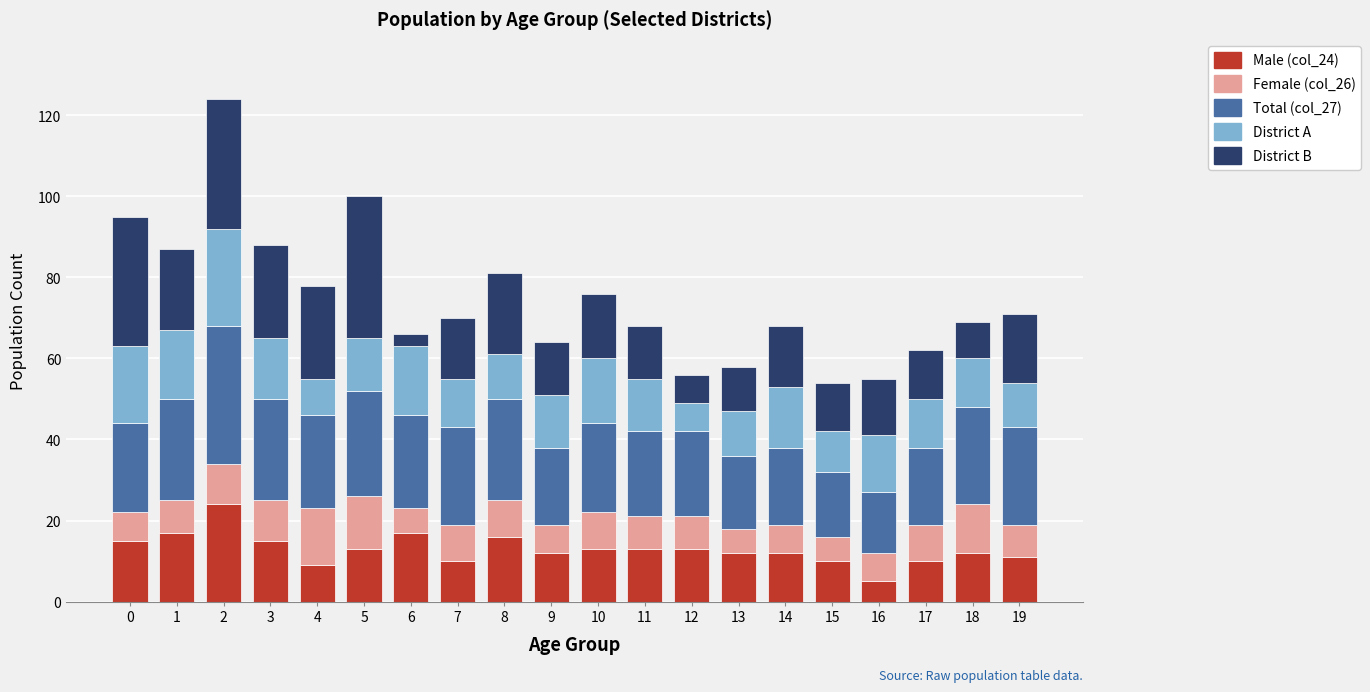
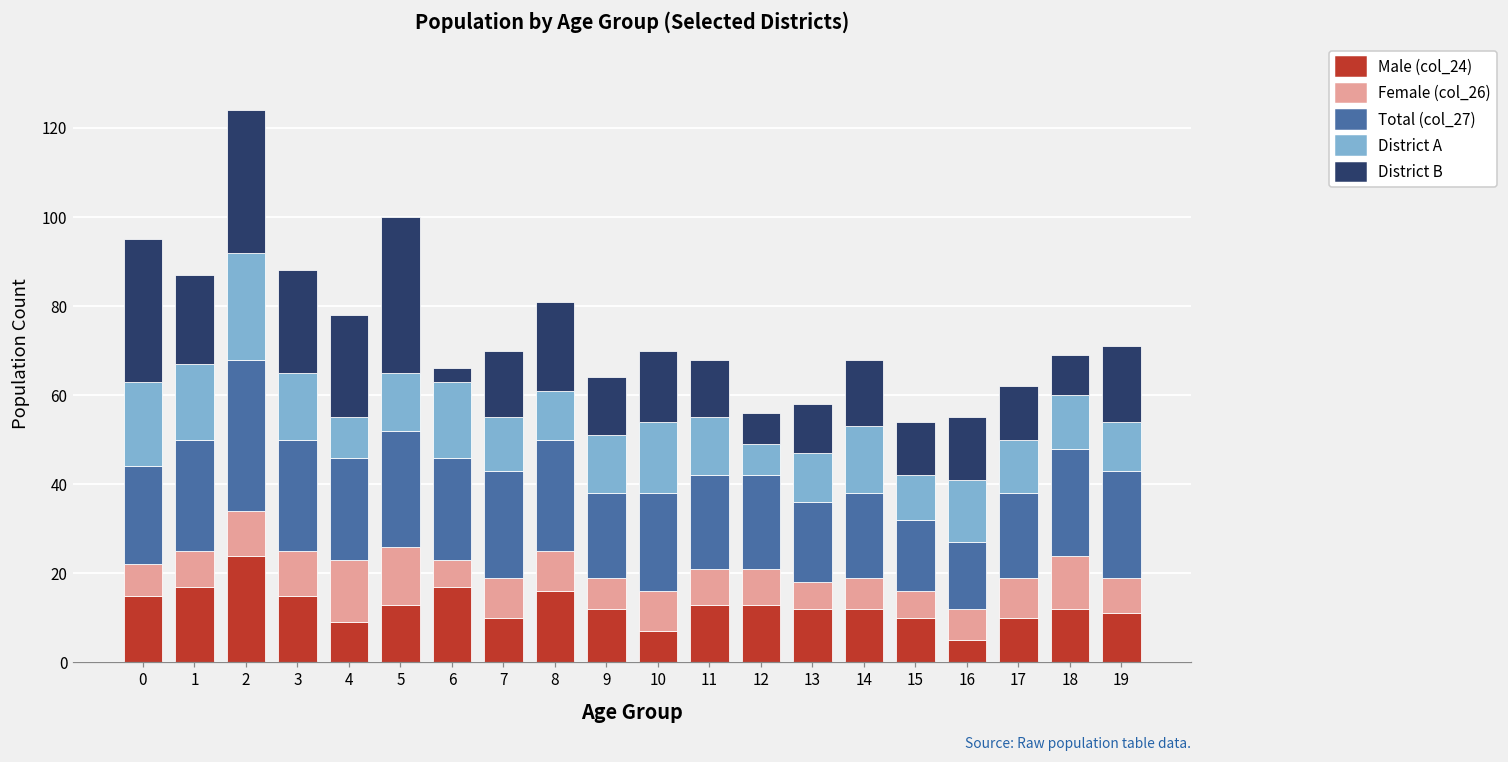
Male (col_24), 10: 13 -> 7
